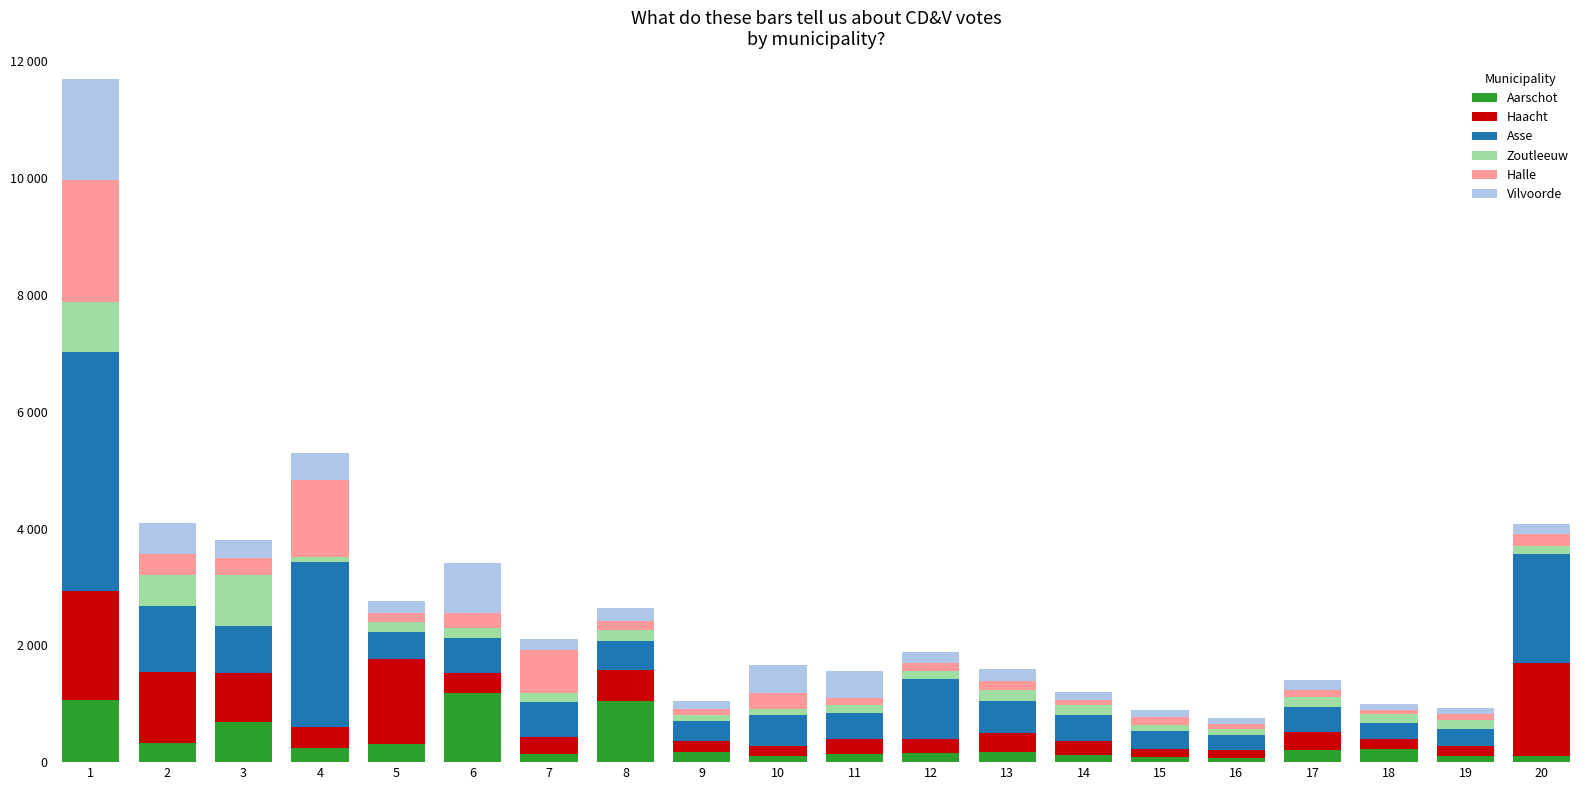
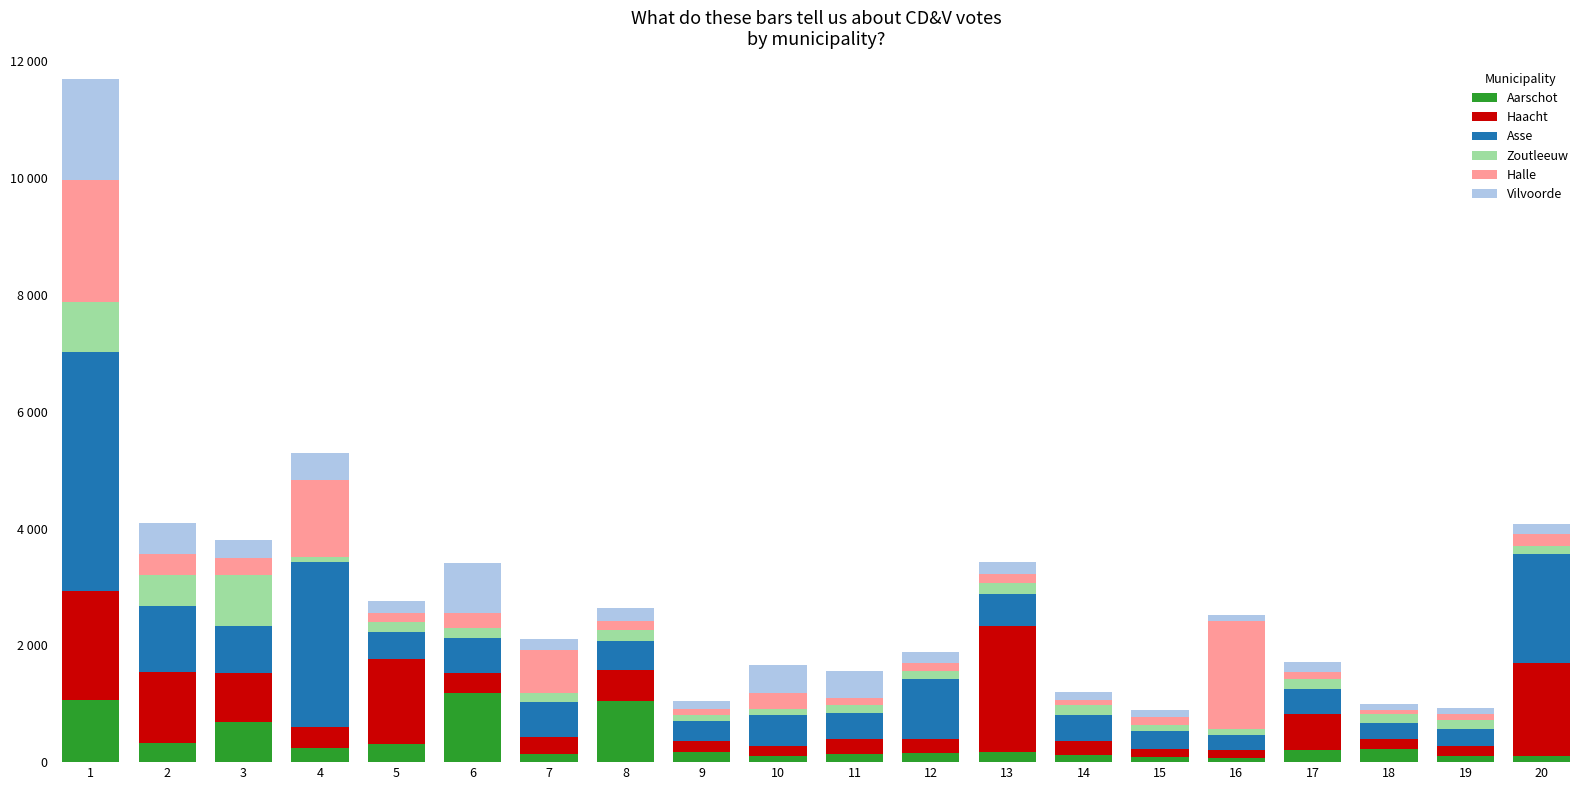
Haacht, 13: 300 -> 2200
Halle, 16: 100 -> 1900
Haacht, 17: 300 -> 600
